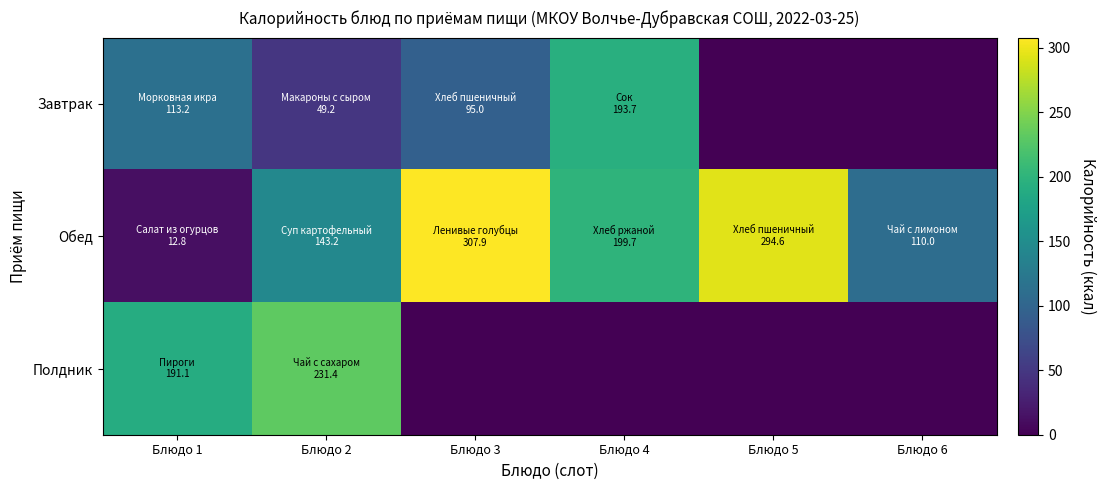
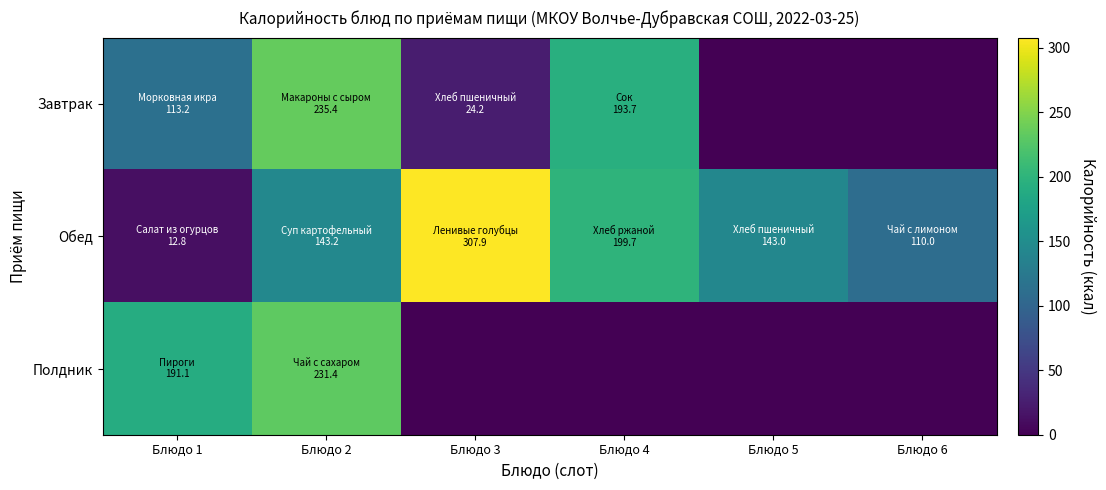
Завтрак, Блюдо 2: 49.2 -> 235.4
Завтрак, Блюдо 3: 95.0 -> 24.2
Обед, Блюдо 5: 294.6 -> 143.0
